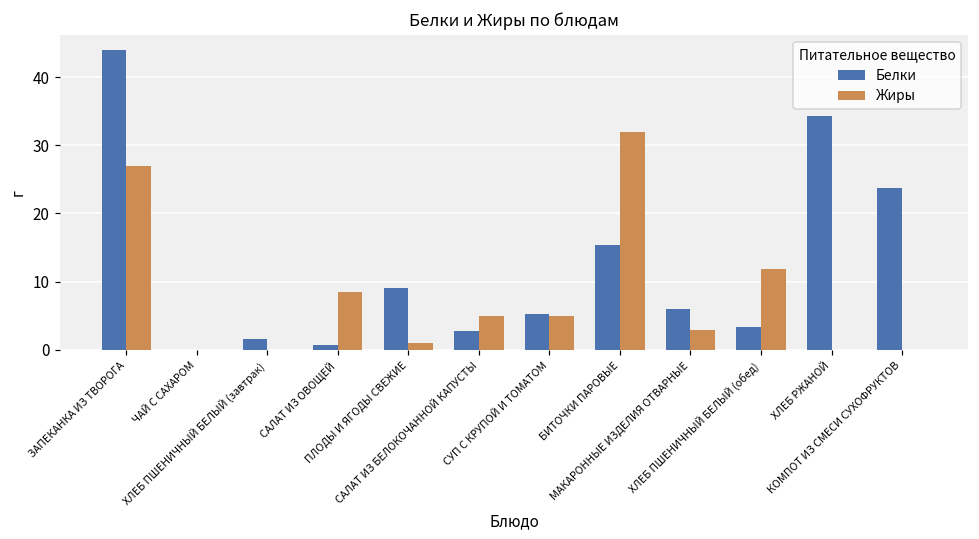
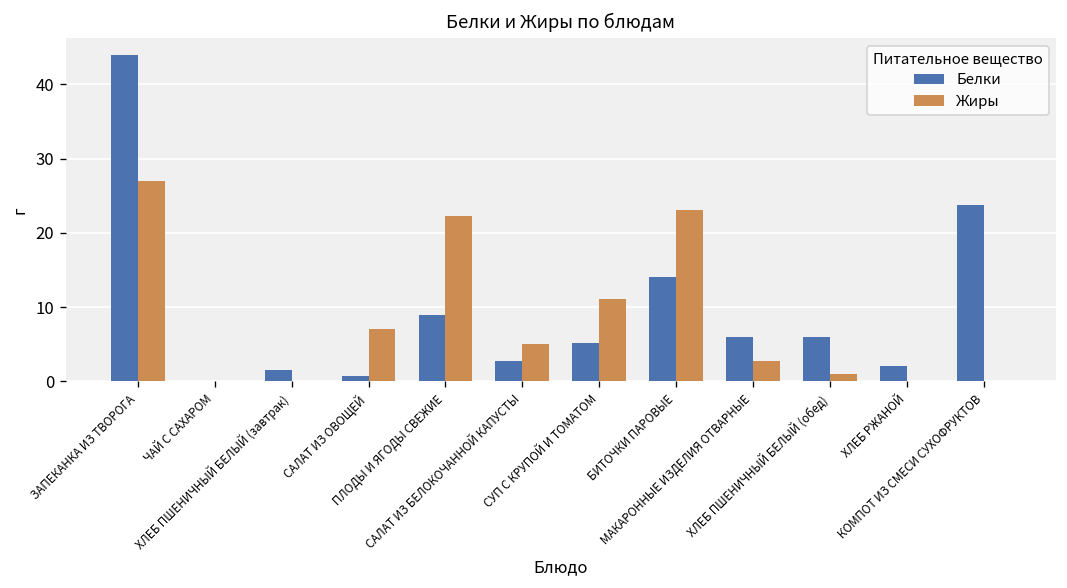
Жиры, САЛАТ ИЗ ОВОЩЕЙ: 9 -> 7
Жиры, ПЛОДЫ И ЯГОДЫ СВЕЖИЕ: 1 -> 22
Жиры, СУП С КРУПОЙ И ТОМАТОМ: 5 -> 11
Белки, БИТОЧКИ ПАРОВЫЕ: 15 -> 14
Жиры, БИТОЧКИ ПАРОВЫЕ: 32 -> 23
Белки, ХЛЕБ ПШЕНИЧНЫЙ БЕЛЫЙ (обед): 3 -> 6
Жиры, ХЛЕБ ПШЕНИЧНЫЙ БЕЛЫЙ (обед): 12 -> 1
Белки, ХЛЕБ РЖАНОЙ: 34 -> 2
